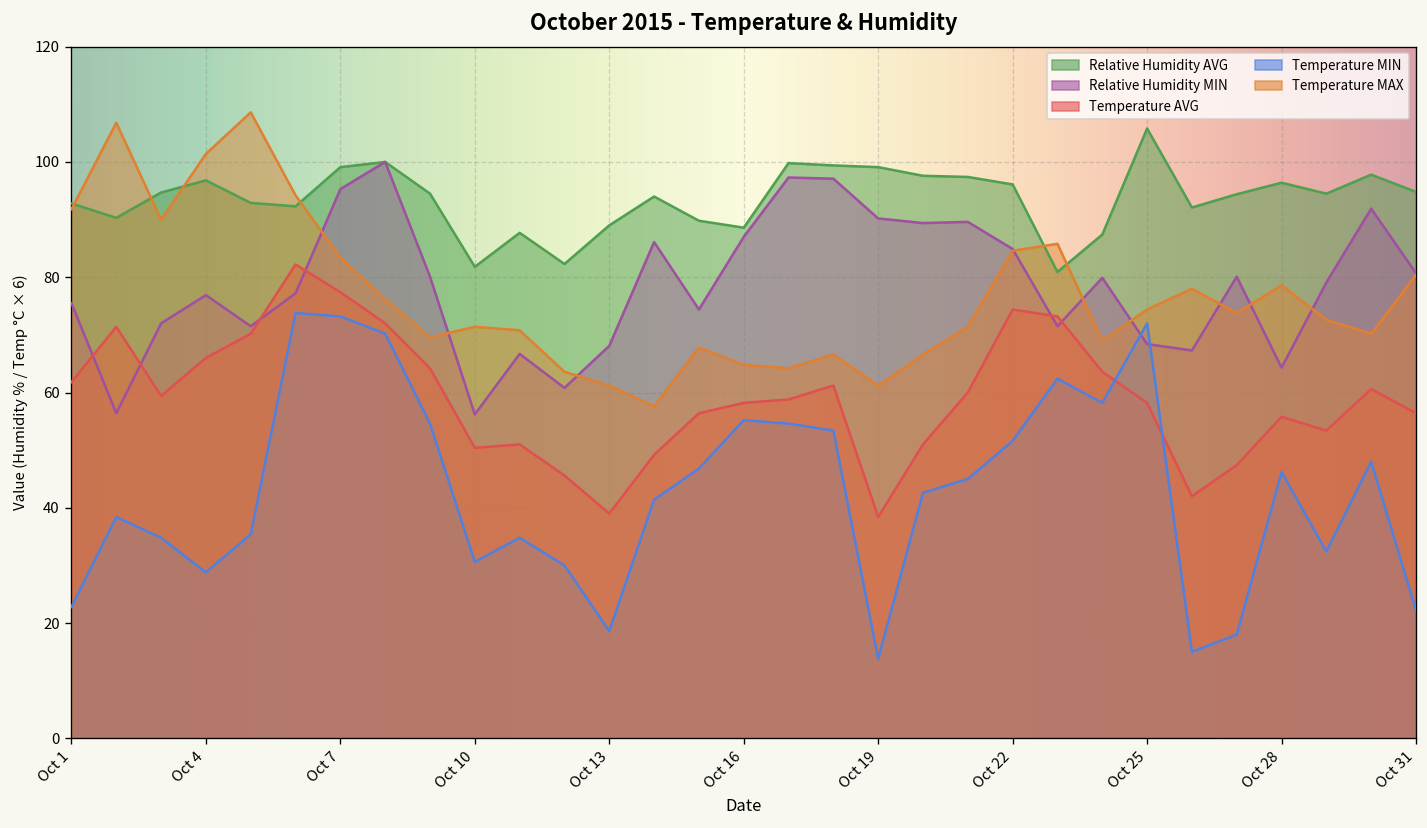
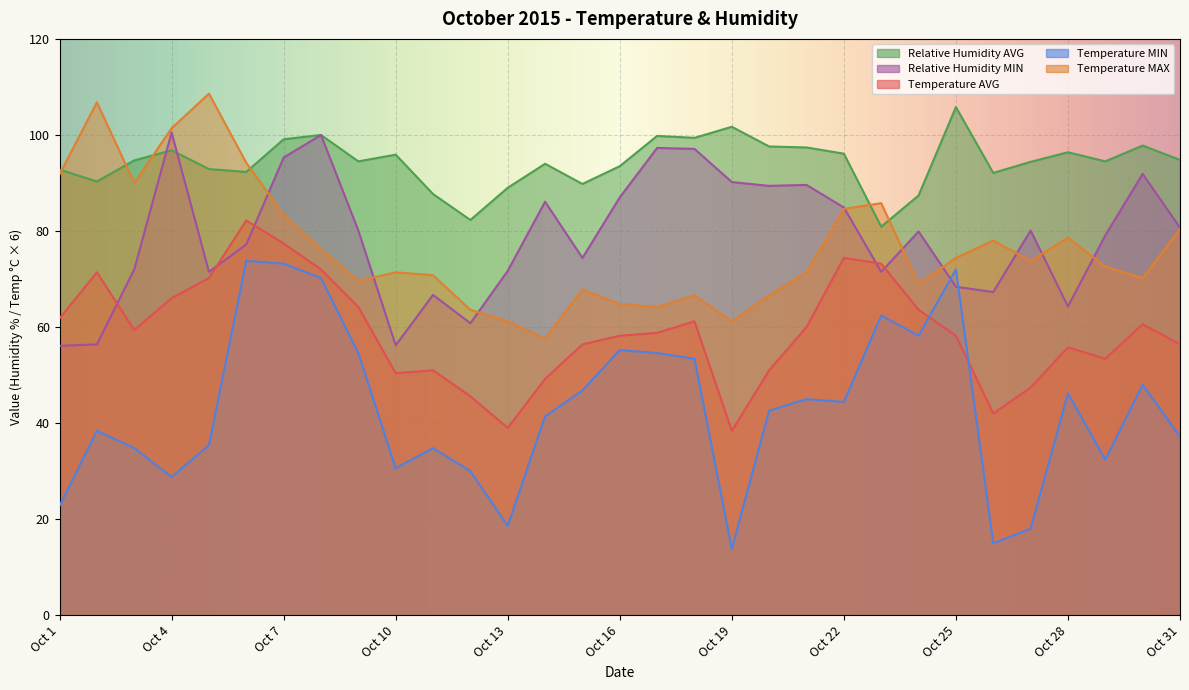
Relative Humidity MIN, Oct 1: 76 -> 56
Relative Humidity MIN, Oct 4: 77 -> 101
Relative Humidity AVG, Oct 10: 82 -> 96
Relative Humidity MIN, Oct 13: 68 -> 72
Relative Humidity AVG, Oct 16: 89 -> 94
Relative Humidity AVG, Oct 19: 99 -> 102
Temperature MIN, Oct 22: 52 -> 44
Temperature MIN, Oct 31: 22 -> 37
